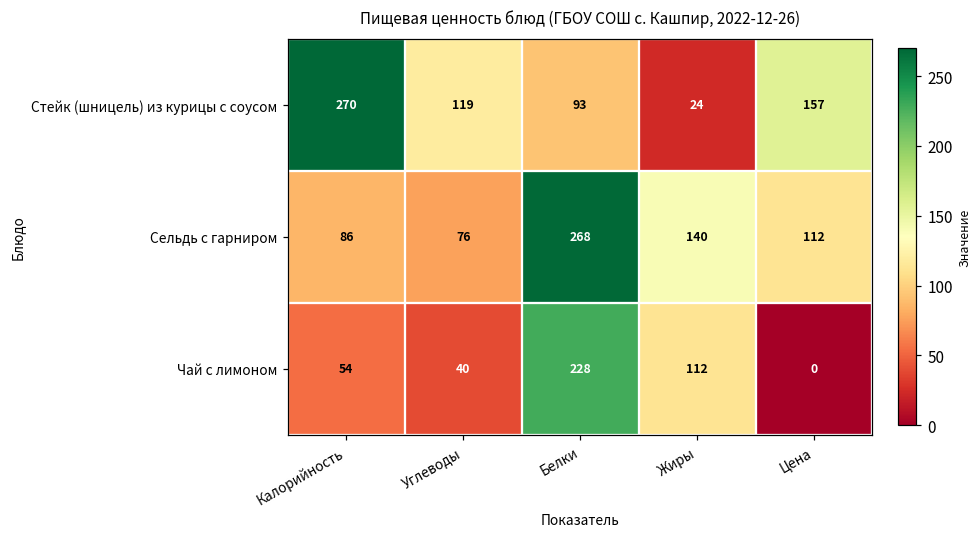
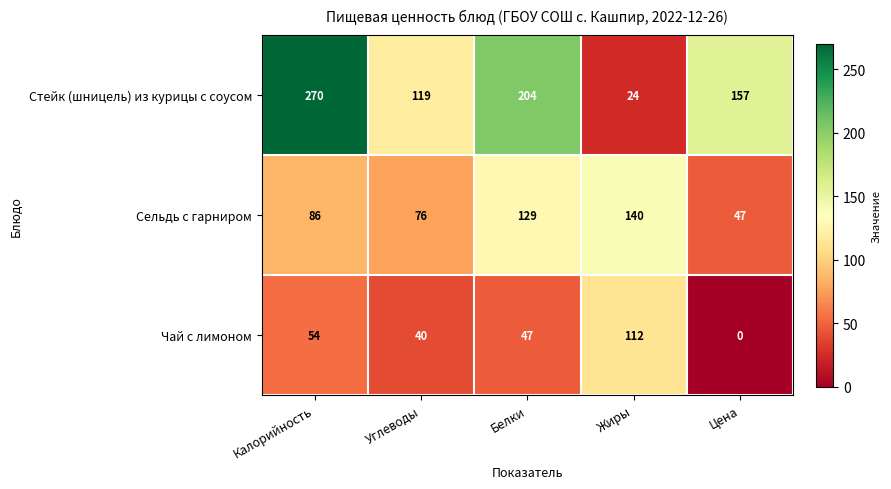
Стейк (шницель) из курицы с соусом, Белки: 93 -> 204
Сельдь с гарниром, Белки: 268 -> 129
Сельдь с гарниром, Цена: 112 -> 47
Чай с лимоном, Белки: 228 -> 47
